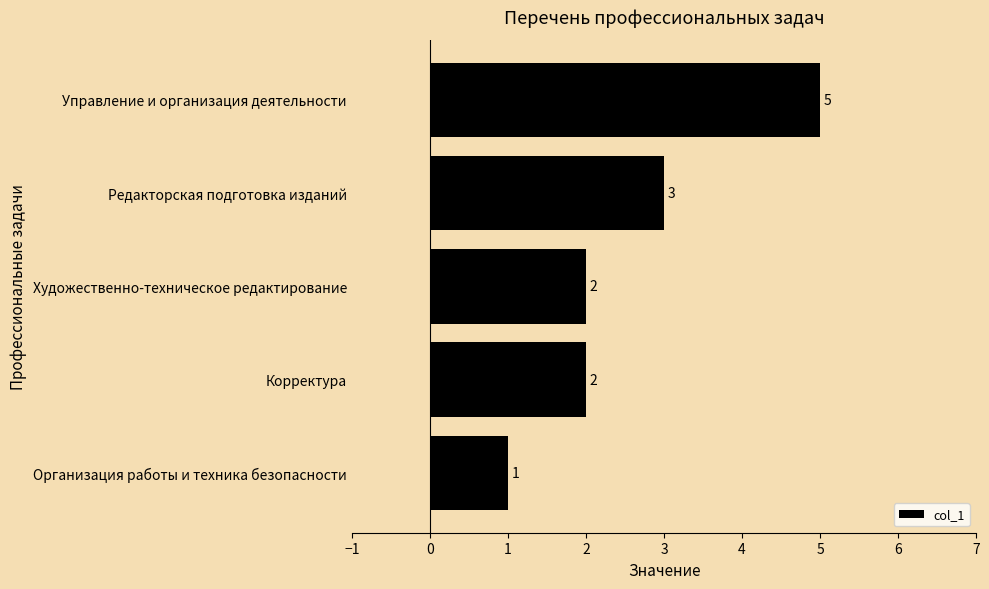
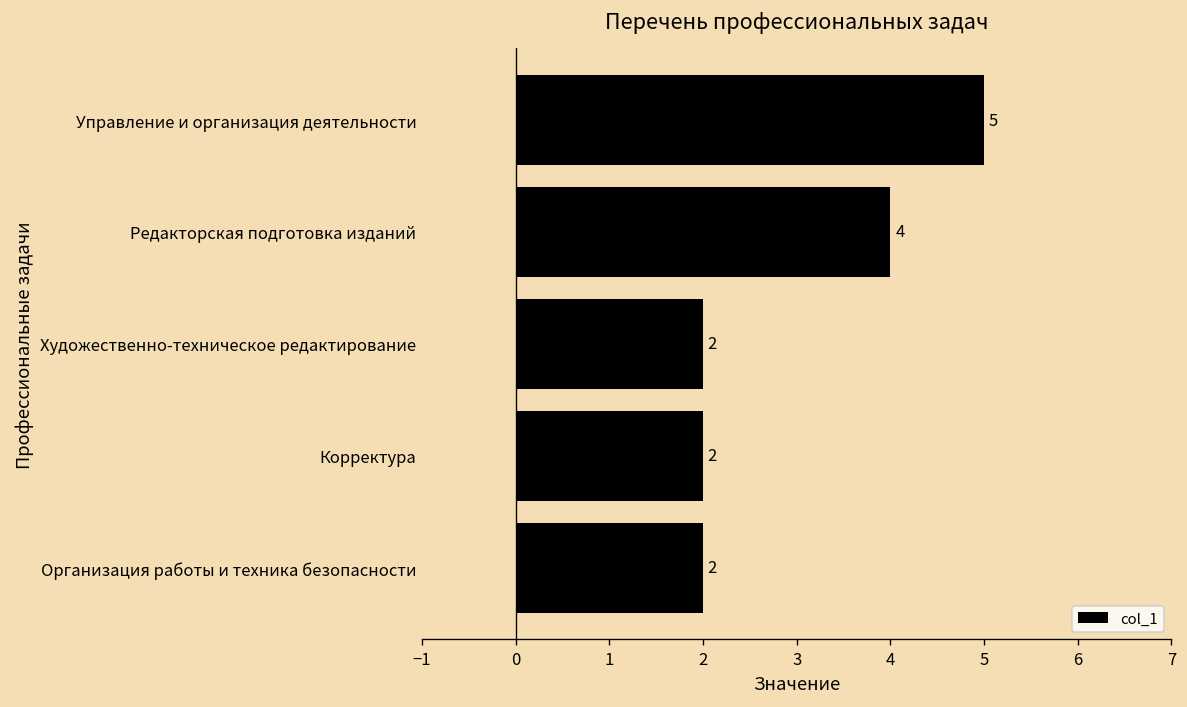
Редакторская подготовка изданий: 3 -> 4
Организация работы и техника безопасности: 1 -> 2
